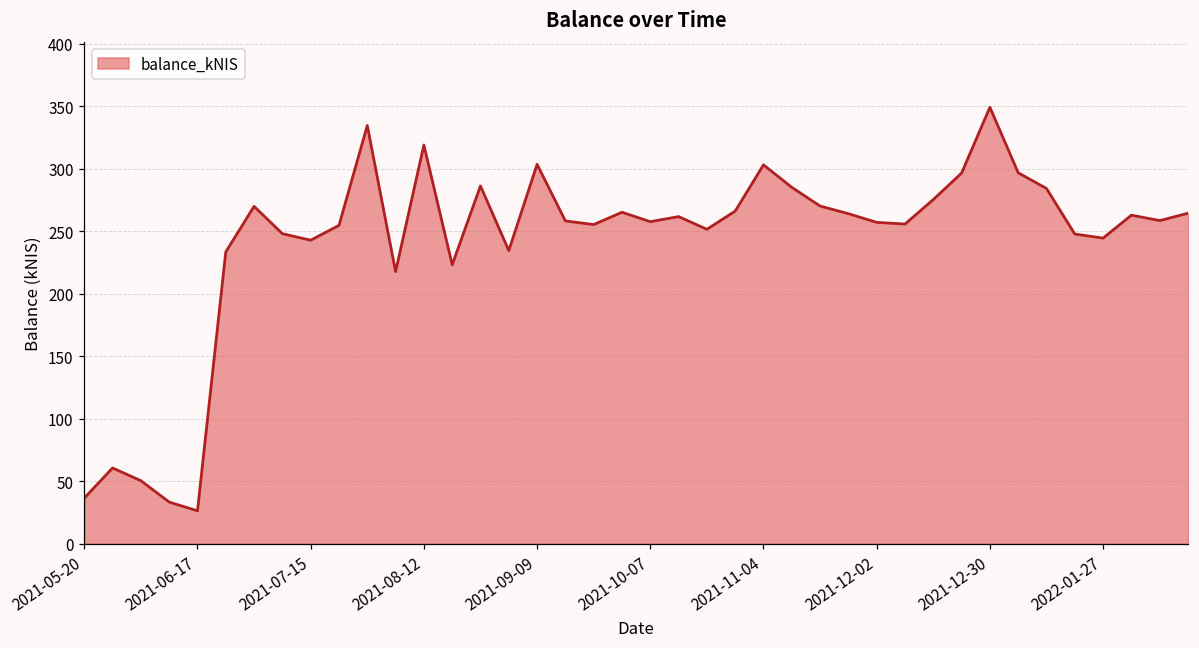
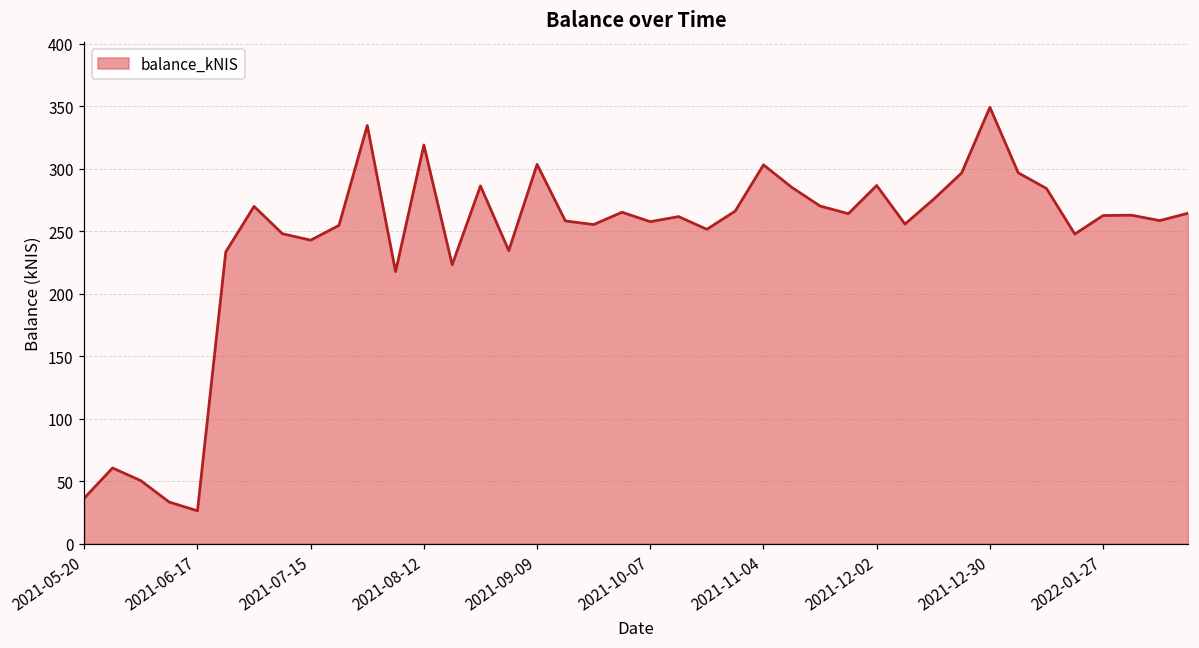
2021-12-02: 257 -> 287
2022-01-27: 245 -> 263
